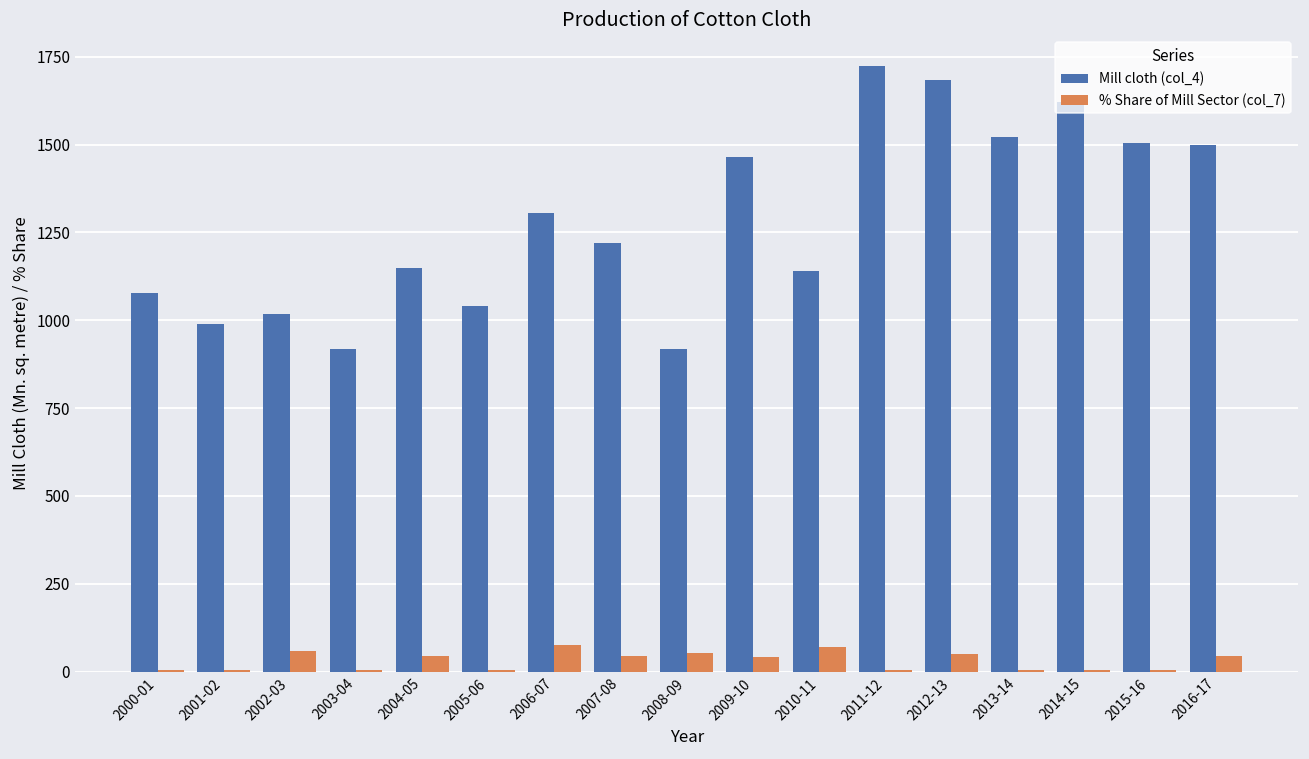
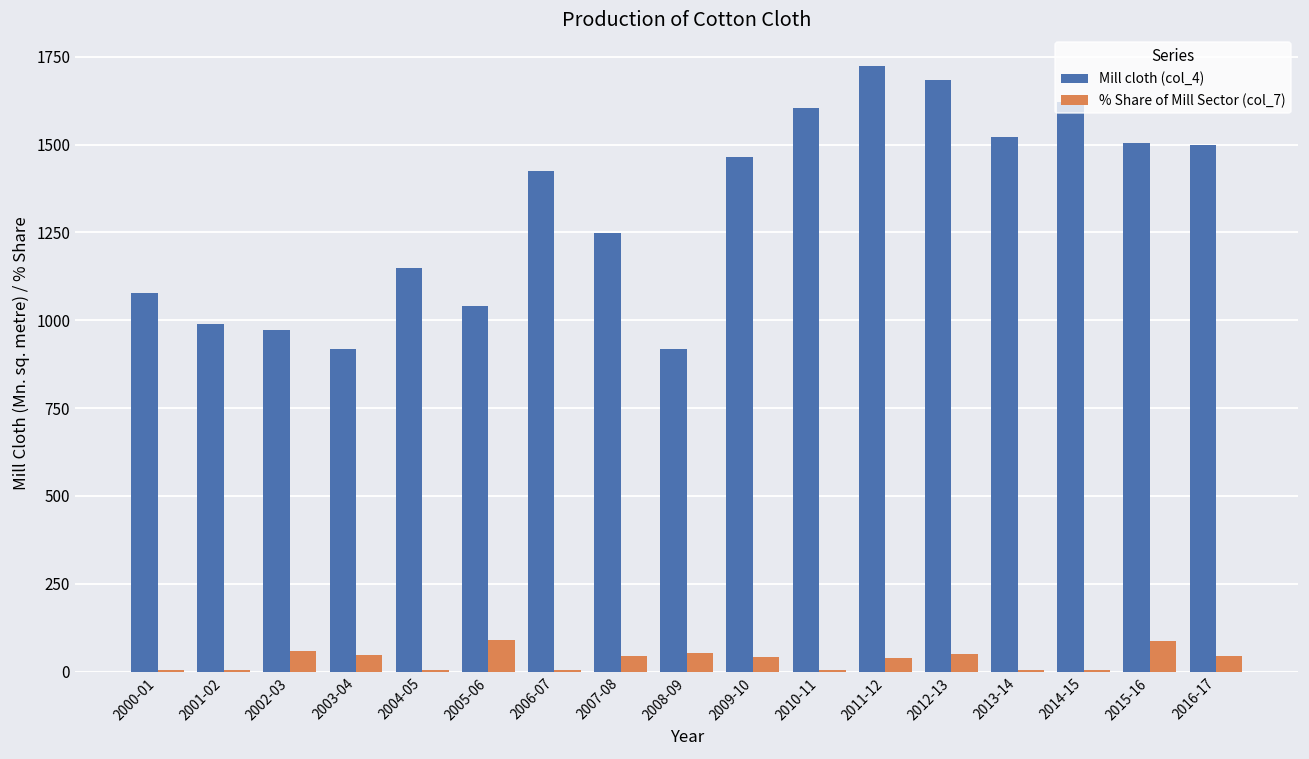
Mill cloth (col_4), 2002-03: 1020 -> 970
% Share of Mill Sector (col_7), 2003-04: 10 -> 50
% Share of Mill Sector (col_7), 2004-05: 50 -> 0
% Share of Mill Sector (col_7), 2005-06: 0 -> 90
Mill cloth (col_4), 2006-07: 1310 -> 1420
% Share of Mill Sector (col_7), 2006-07: 70 -> 0
Mill cloth (col_4), 2007-08: 1220 -> 1250
Mill cloth (col_4), 2010-11: 1140 -> 1600
% Share of Mill Sector (col_7), 2010-11: 70 -> 10
% Share of Mill Sector (col_7), 2011-12: 10 -> 40
% Share of Mill Sector (col_7), 2015-16: 0 -> 90
